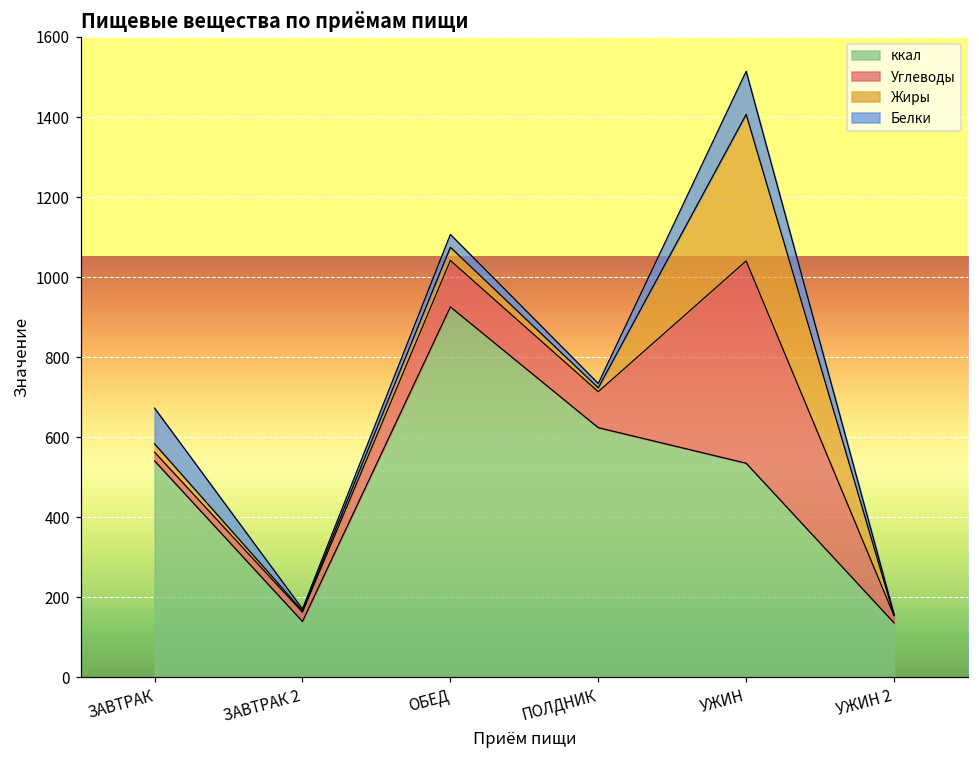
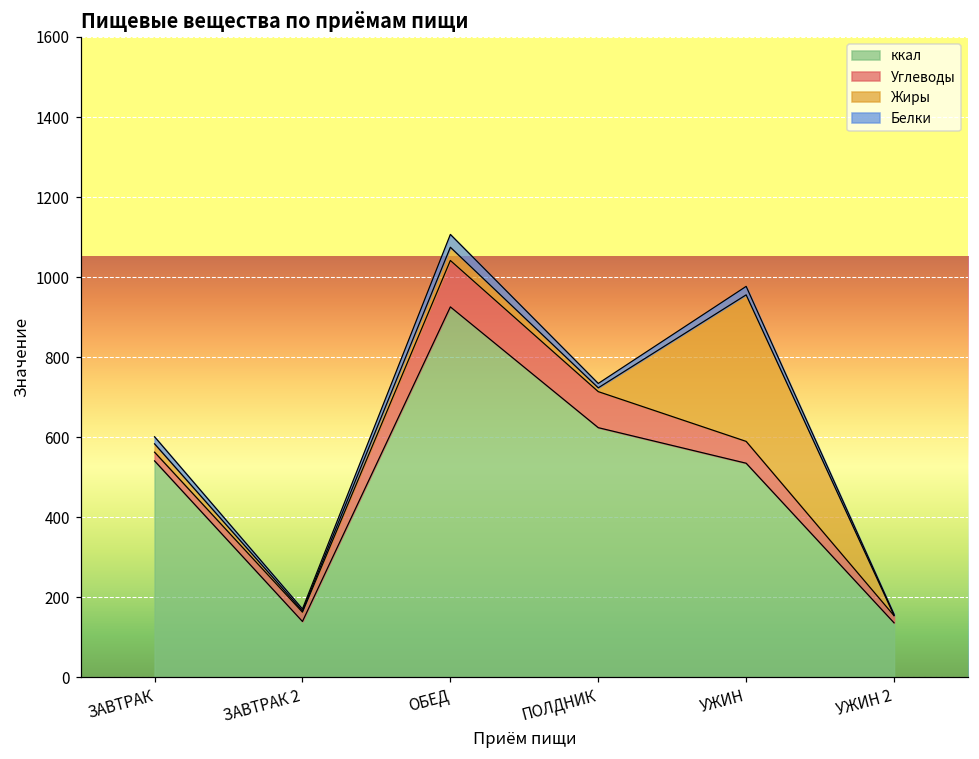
Белки, ЗАВТРАК: 90 -> 20
Углеводы, УЖИН: 510 -> 50
Белки, УЖИН: 110 -> 20
